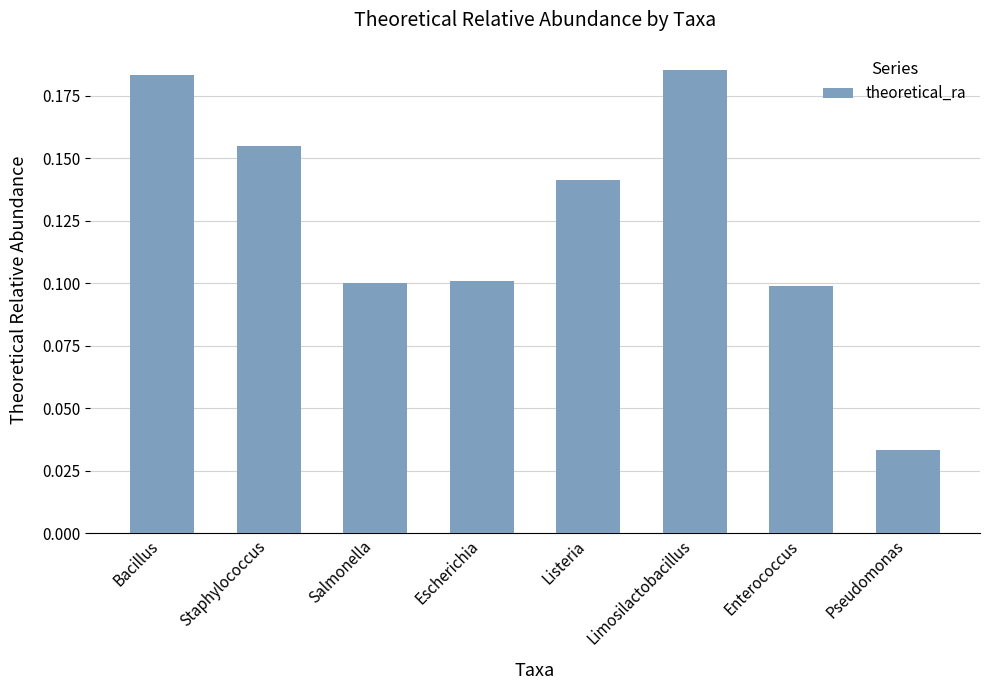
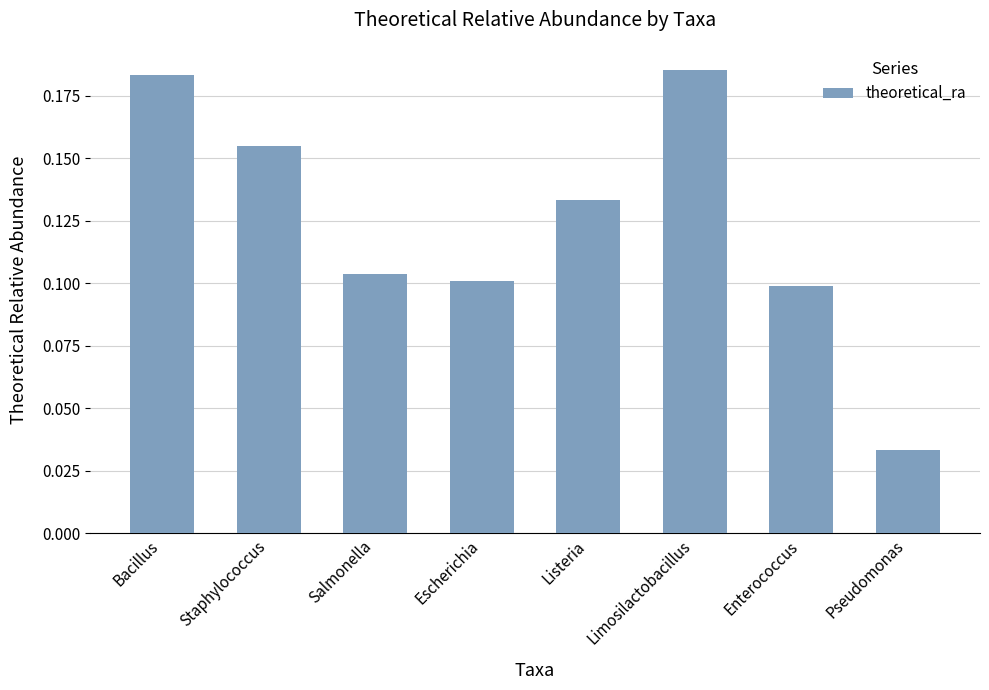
Salmonella: 0.100 -> 0.104
Listeria: 0.141 -> 0.133
